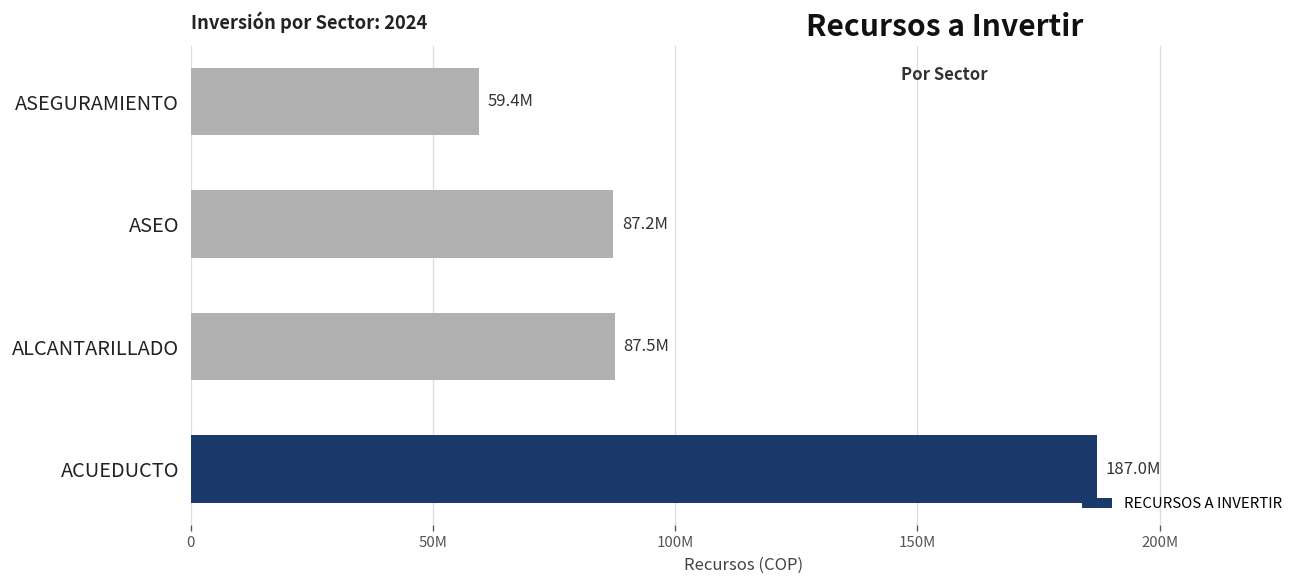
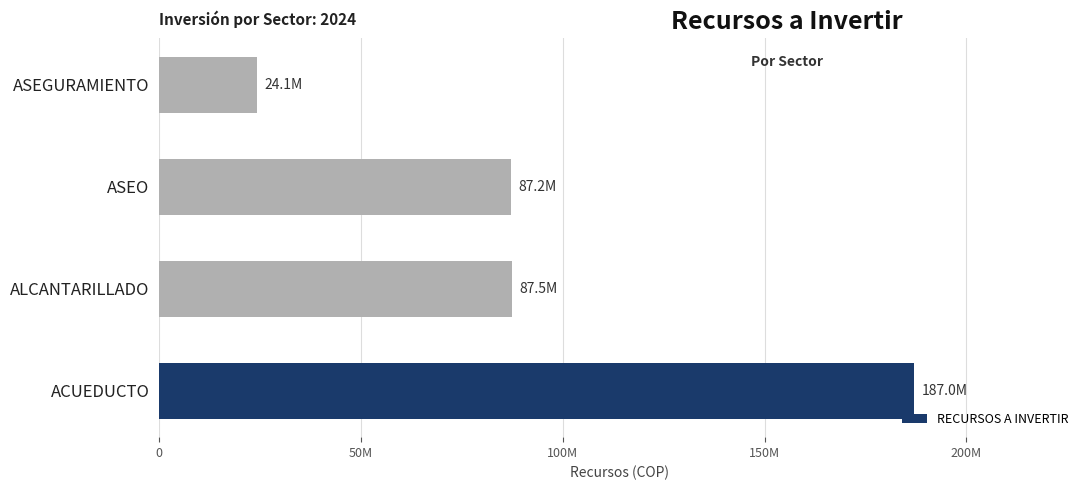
ASEGURAMIENTO: 59.4M -> 24.1M
